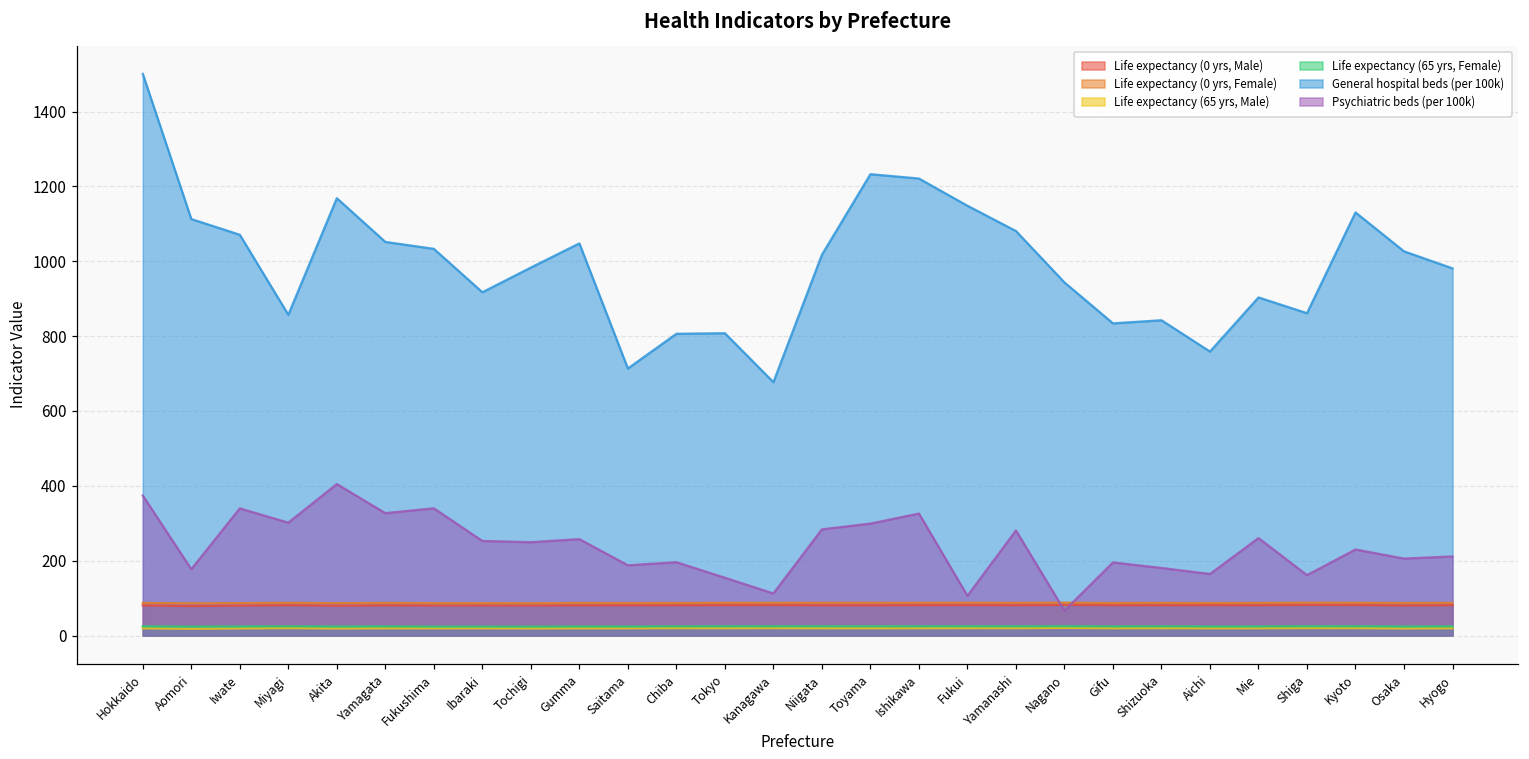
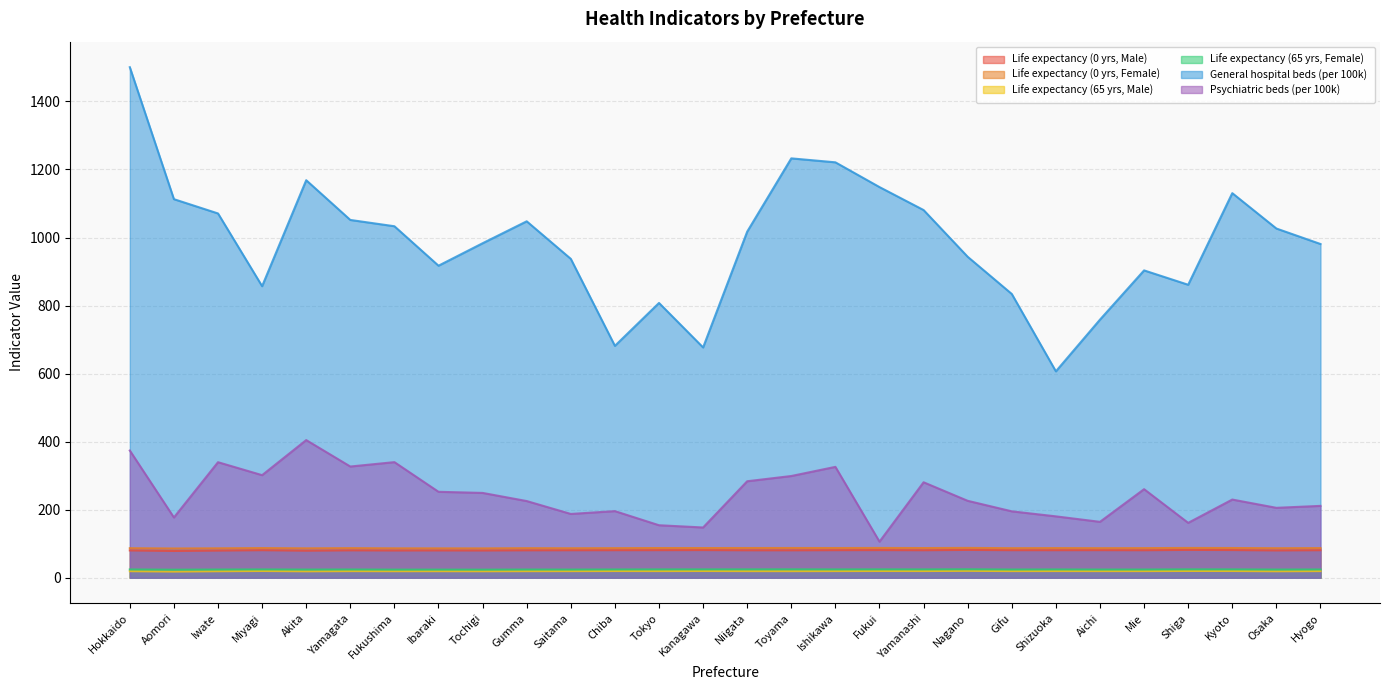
Psychiatric beds (per 100k), Gumma: 260 -> 230
General hospital beds (per 100k), Saitama: 710 -> 940
General hospital beds (per 100k), Chiba: 810 -> 680
Psychiatric beds (per 100k), Kanagawa: 110 -> 150
Psychiatric beds (per 100k), Nagano: 70 -> 230
General hospital beds (per 100k), Shizuoka: 840 -> 610
